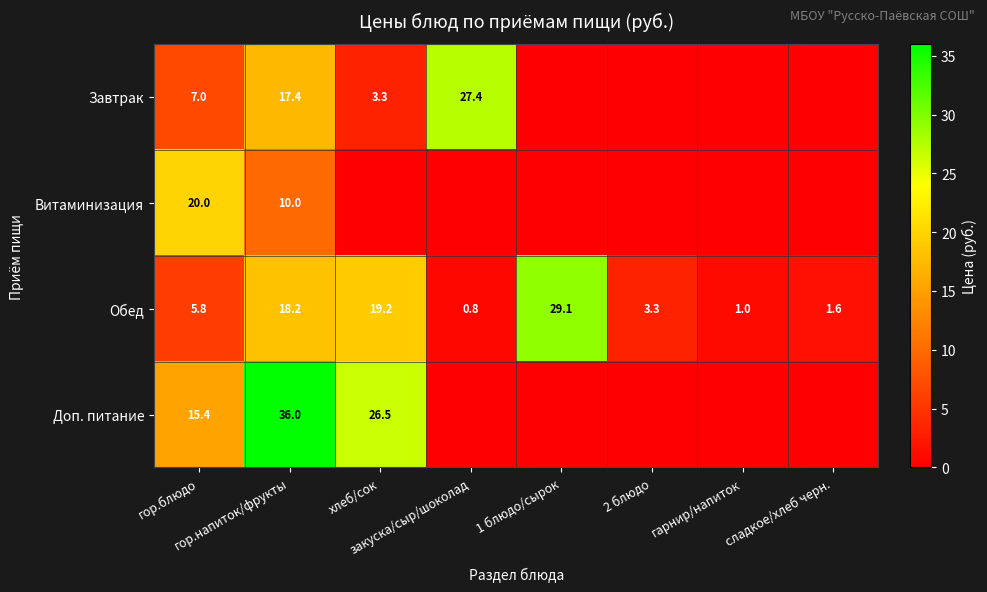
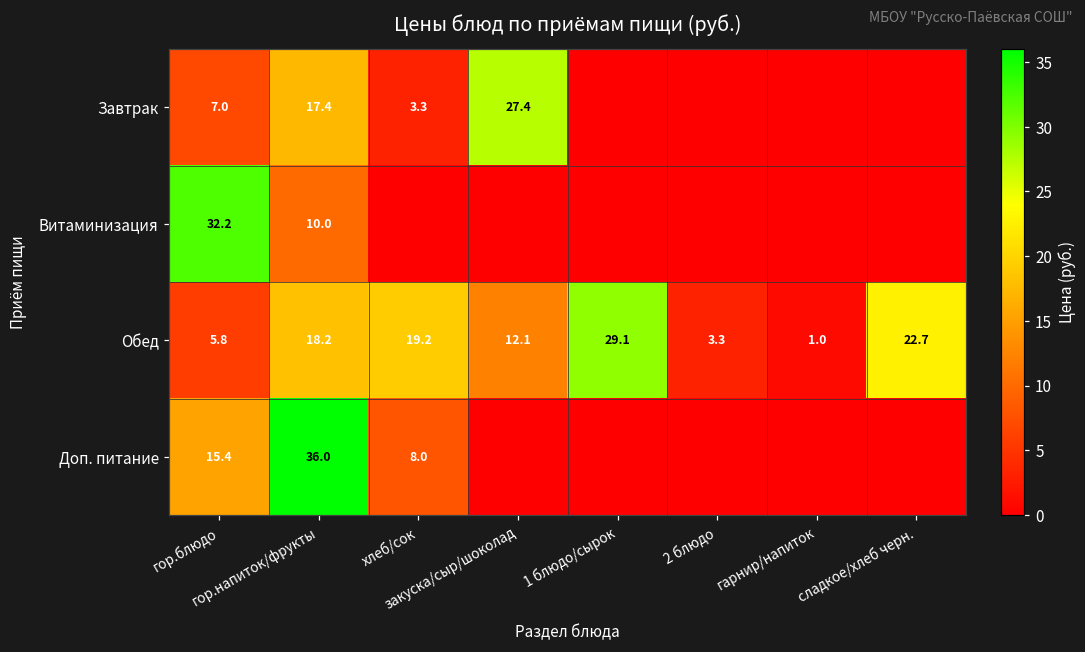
Витаминизация, гор.блюдо: 20.0 -> 32.2
Обед, закуска/сыр/шоколад: 0.8 -> 12.1
Обед, сладкое/хлеб черн.: 1.6 -> 22.7
Доп. питание, хлеб/сок: 26.5 -> 8.0
